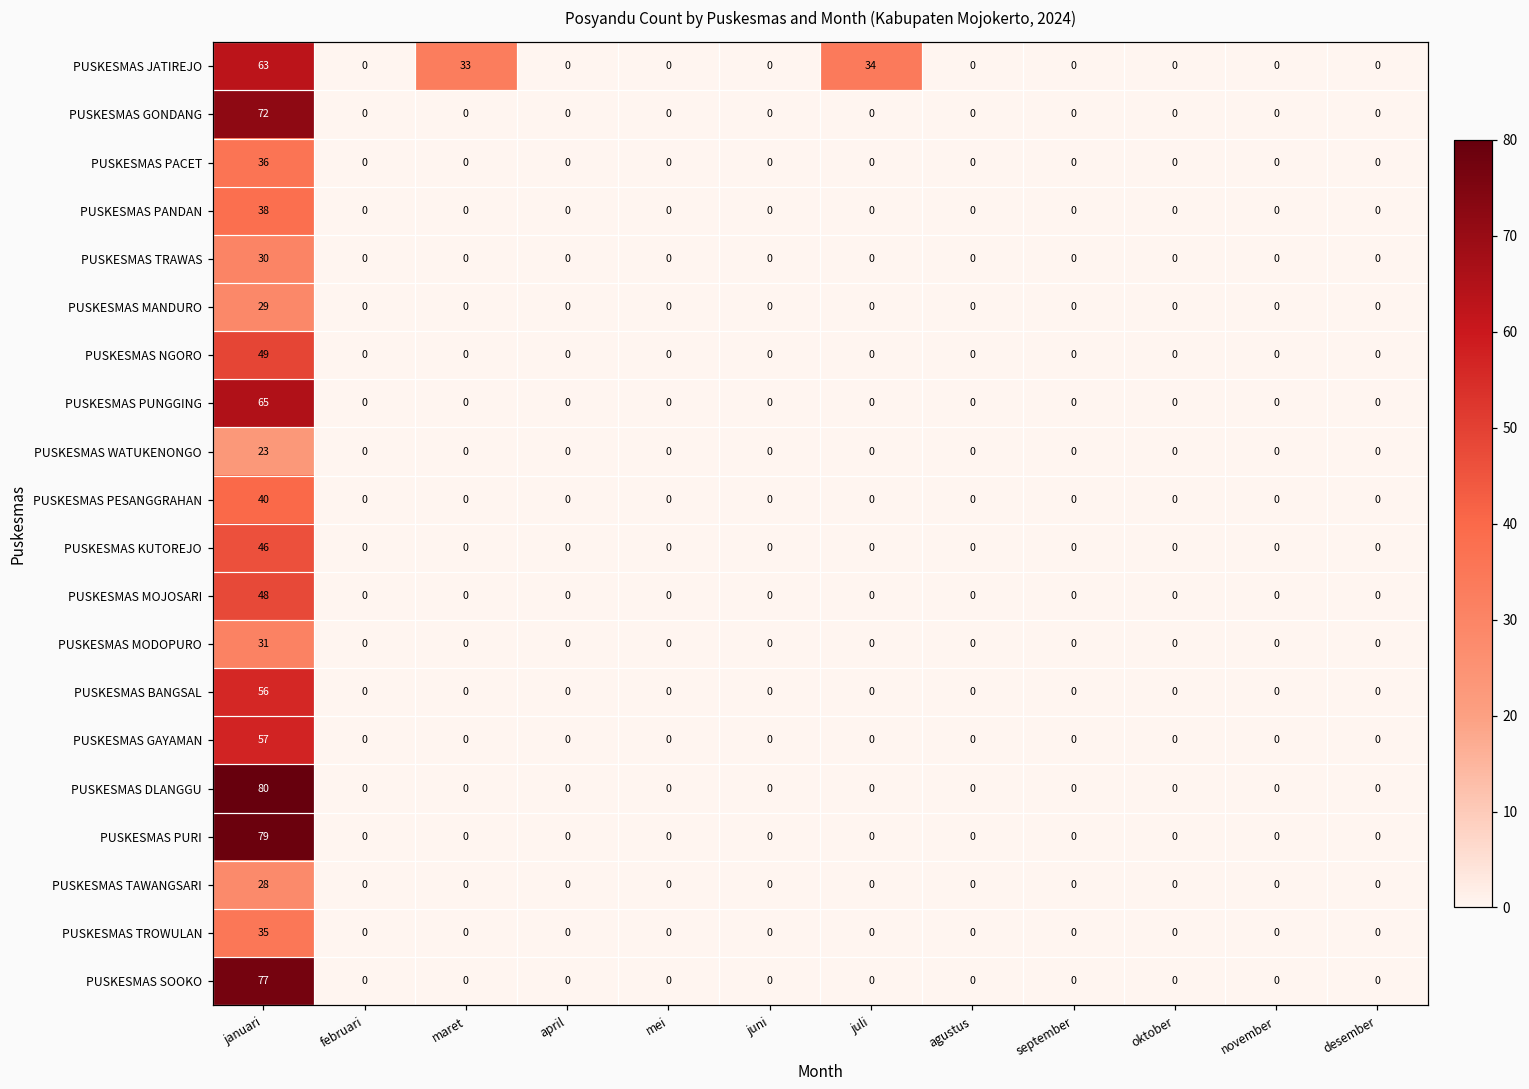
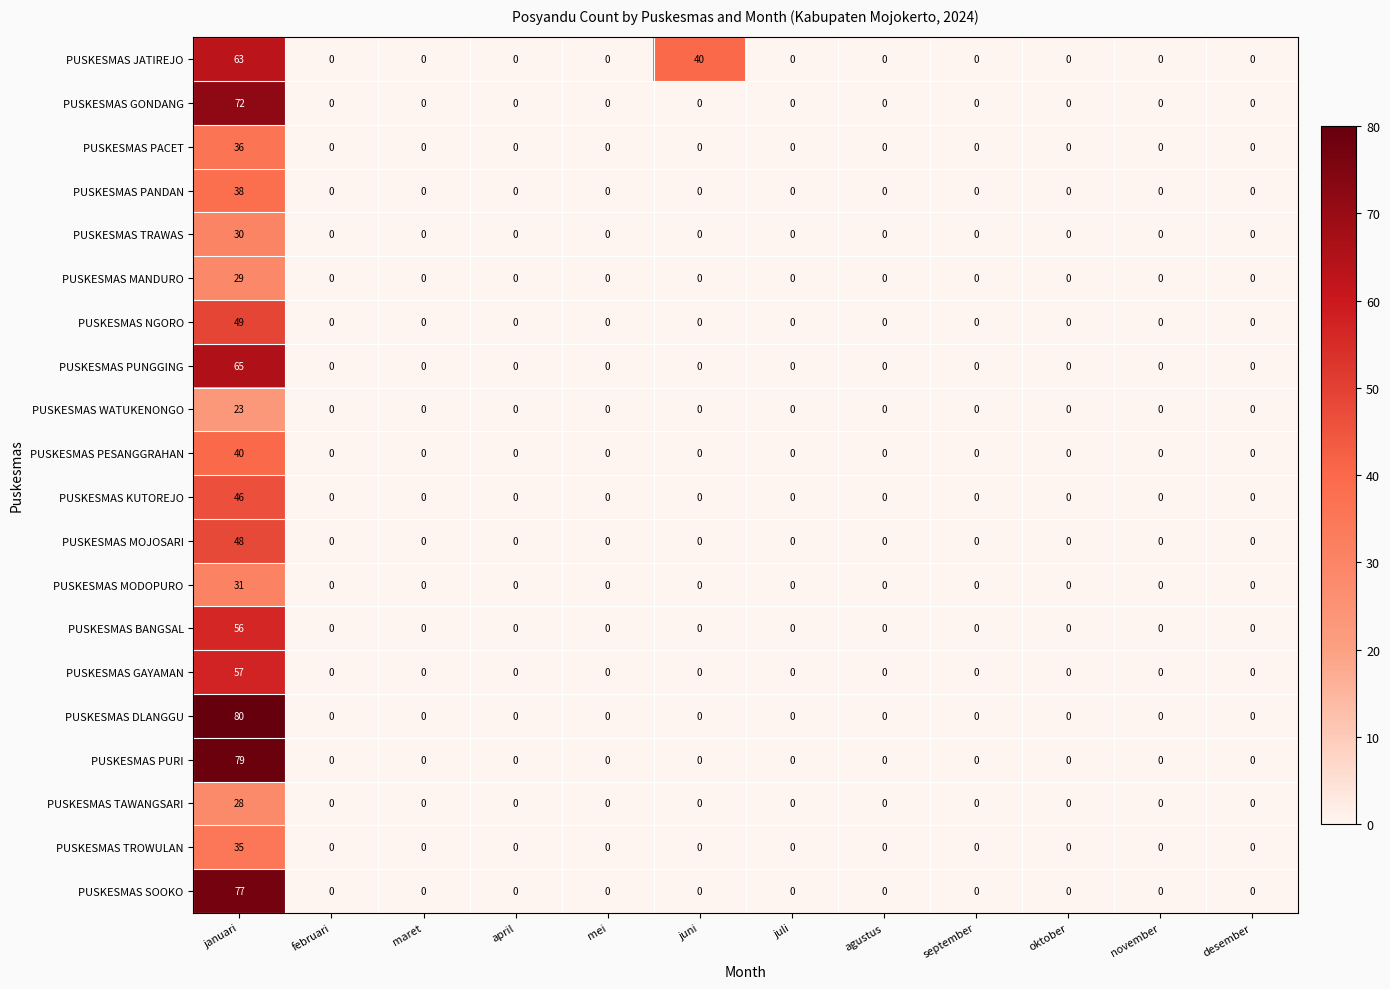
PUSKESMAS JATIREJO, maret: 33 -> 0
PUSKESMAS JATIREJO, juni: 0 -> 40
PUSKESMAS JATIREJO, juli: 34 -> 0
